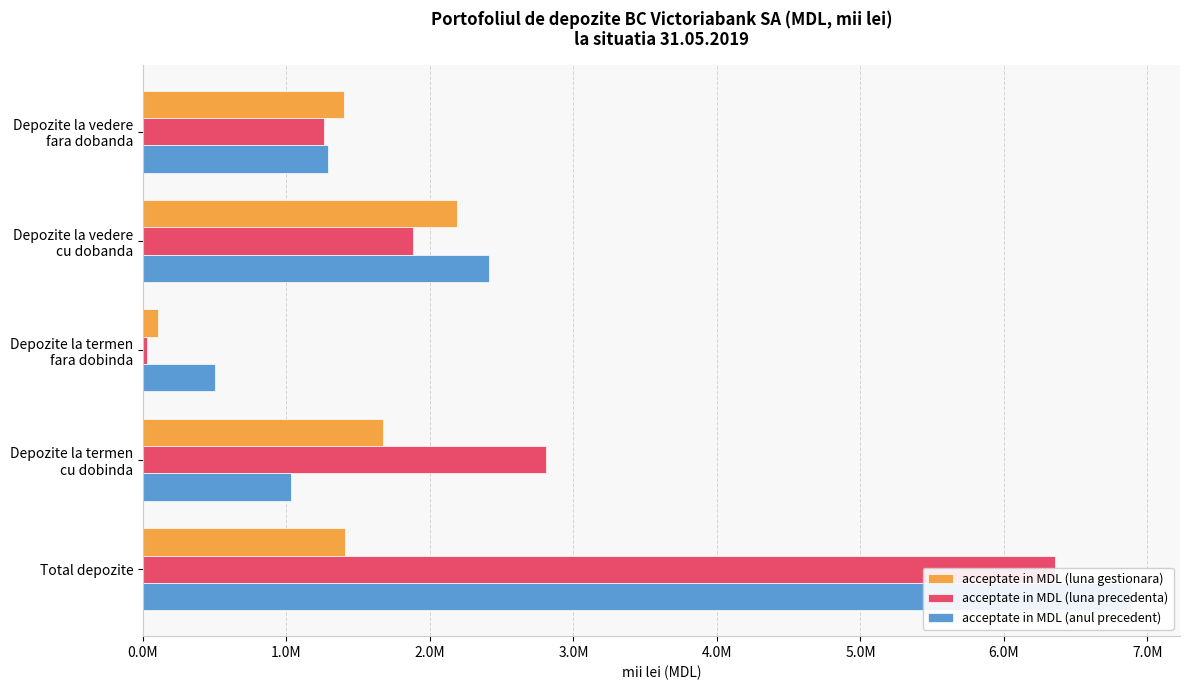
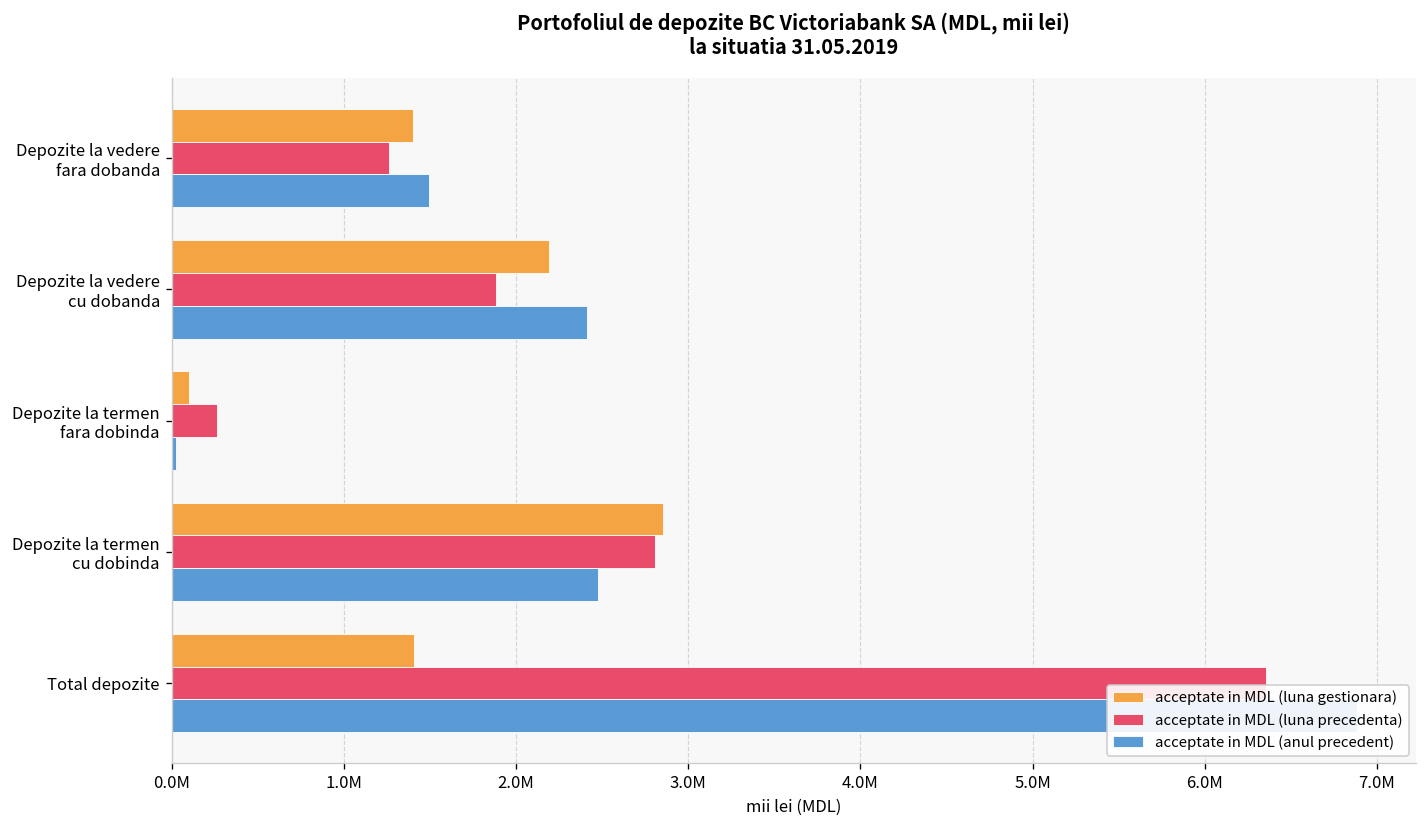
acceptate in MDL (anul precedent), Depozite la vedere fara dobanda: 1290000 -> 1490000
acceptate in MDL (luna precedenta), Depozite la termen fara dobinda: 30000 -> 260000
acceptate in MDL (anul precedent), Depozite la termen fara dobinda: 500000 -> 30000
acceptate in MDL (luna gestionara), Depozite la termen cu dobinda: 1670000 -> 2860000
acceptate in MDL (anul precedent), Depozite la termen cu dobinda: 1030000 -> 2480000
